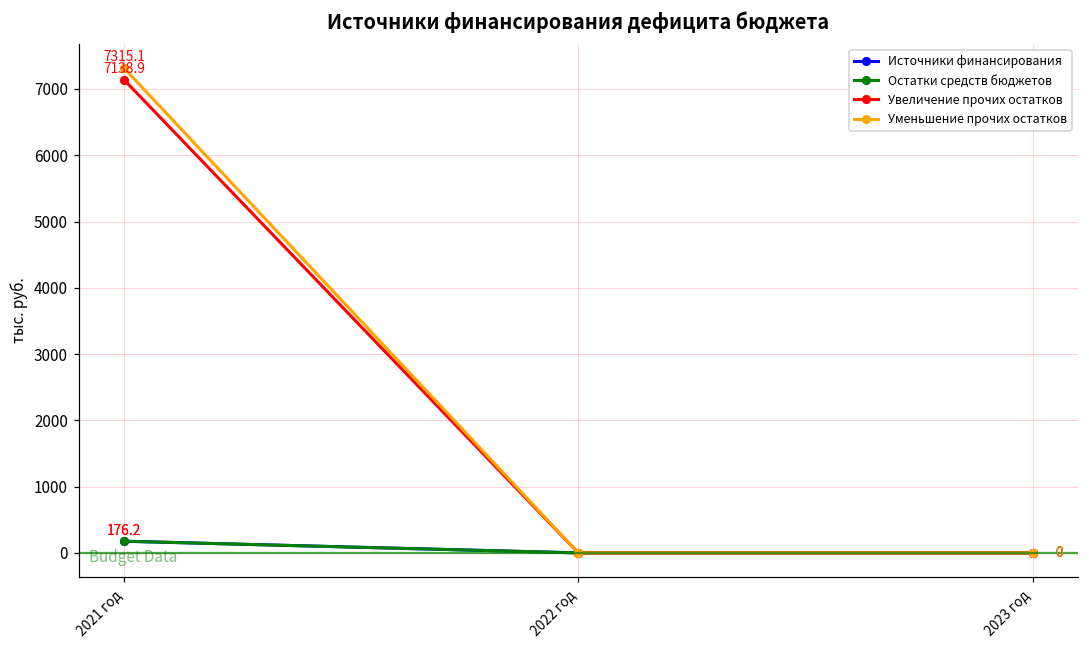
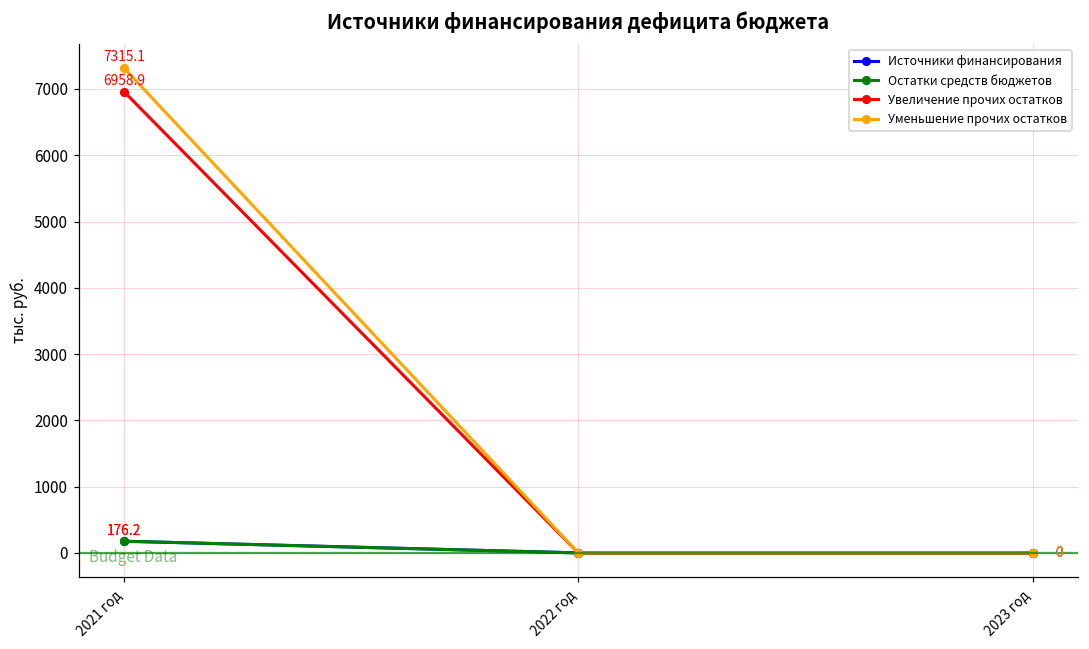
Увеличение прочих остатков, 2021 год: 7138.9 -> 6958.9
